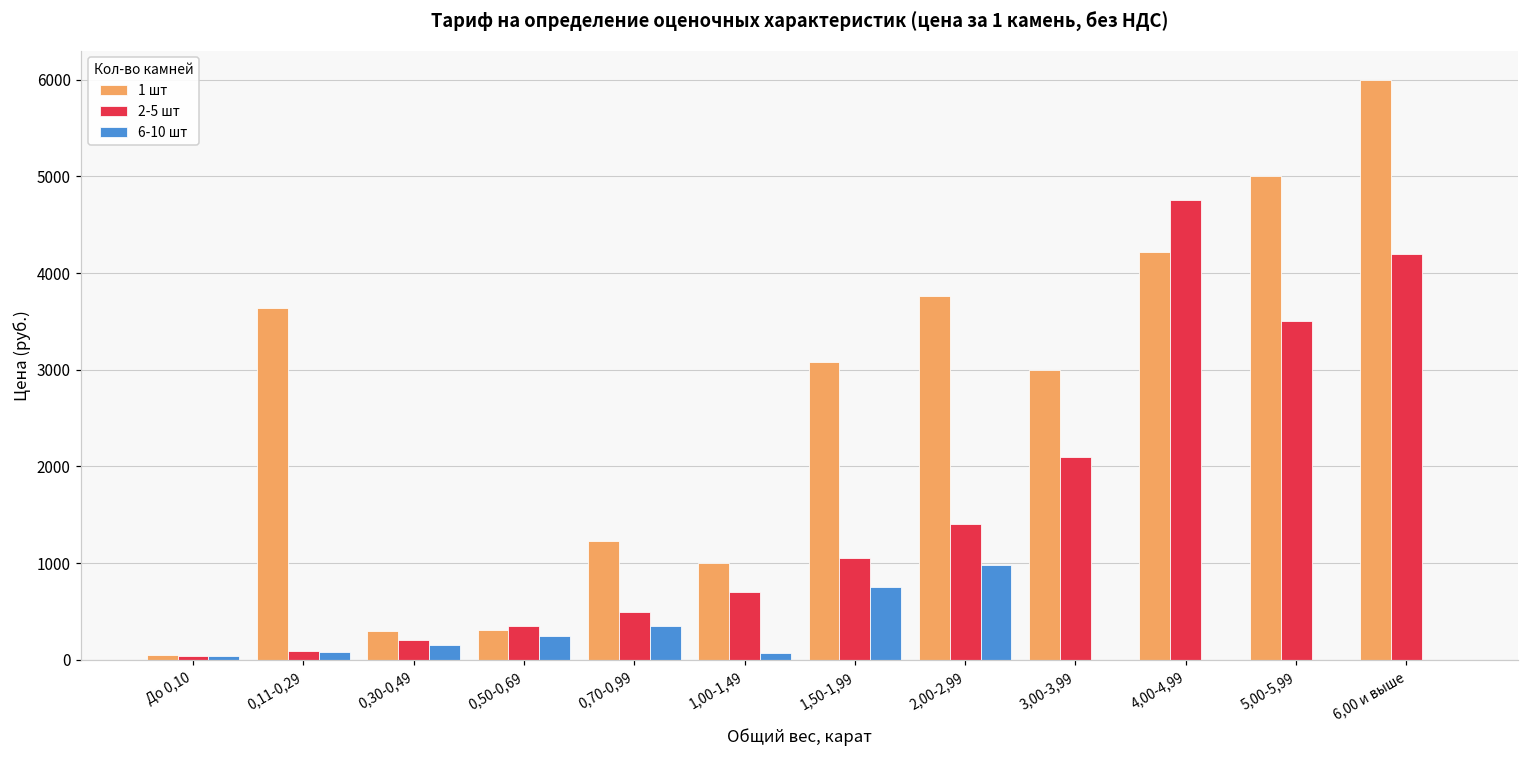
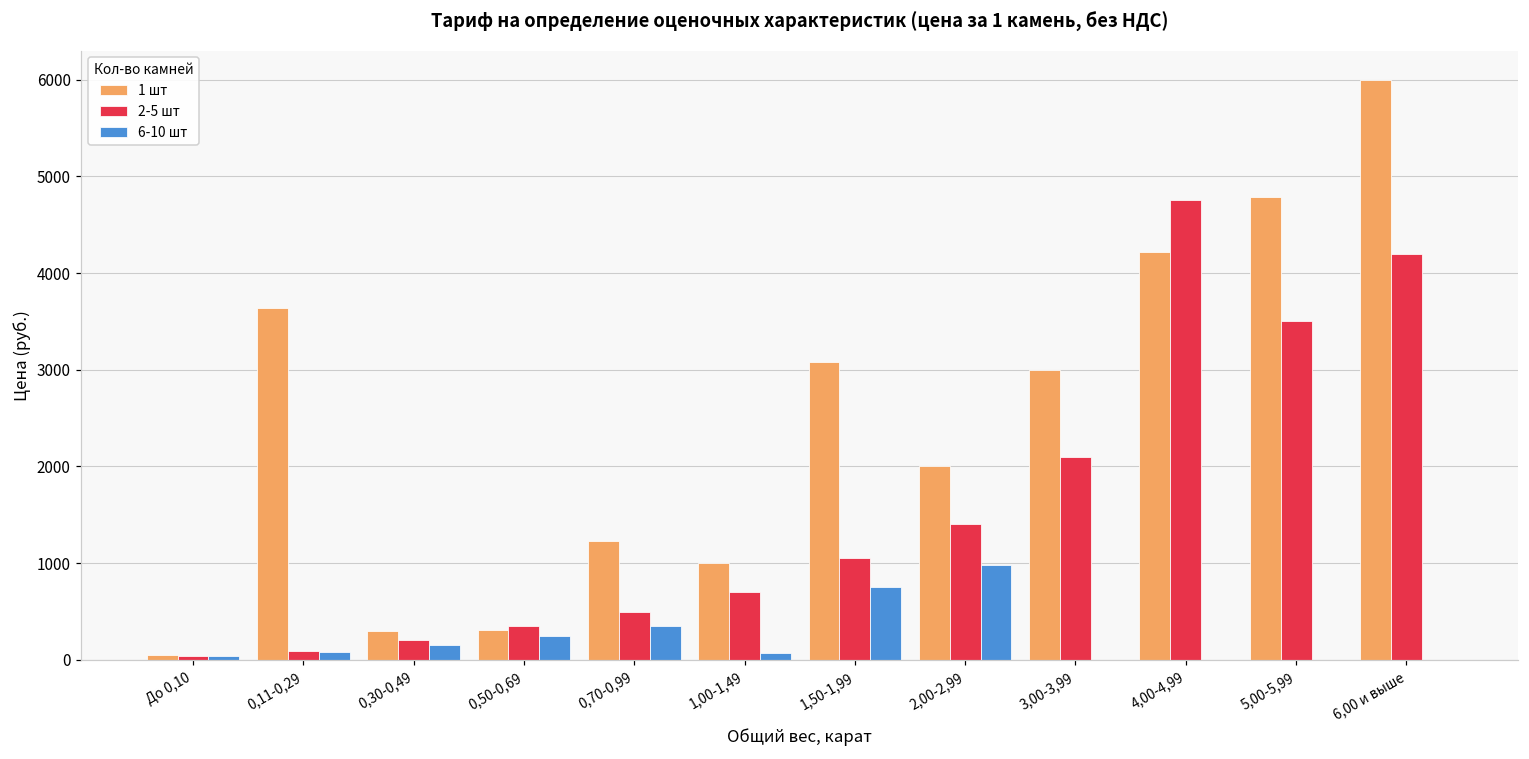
1 шт, 2,00-2,99: 3800 -> 2000
1 шт, 5,00-5,99: 5000 -> 4800
